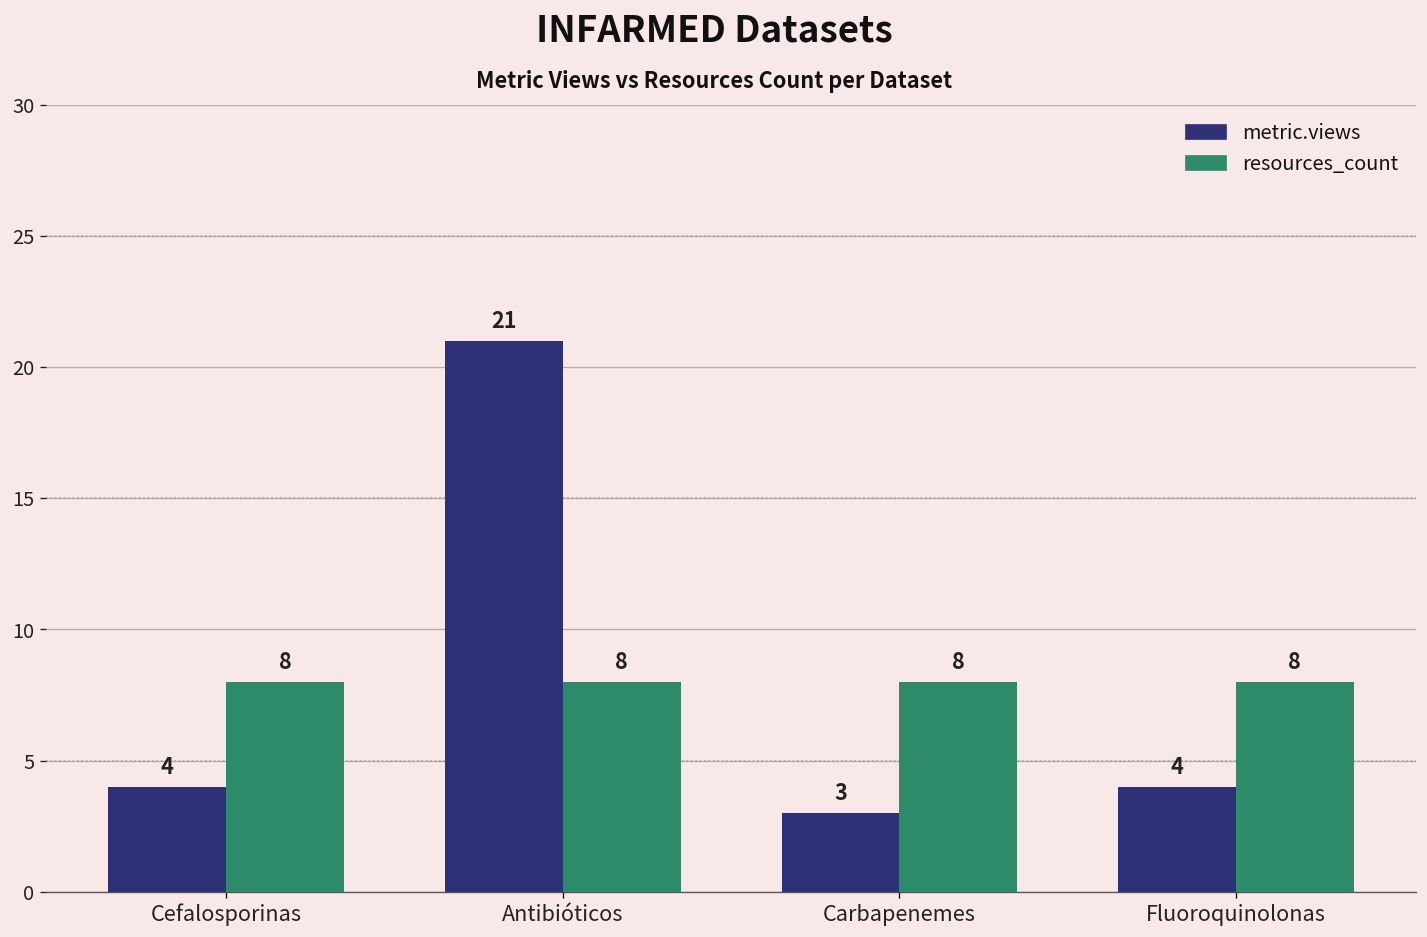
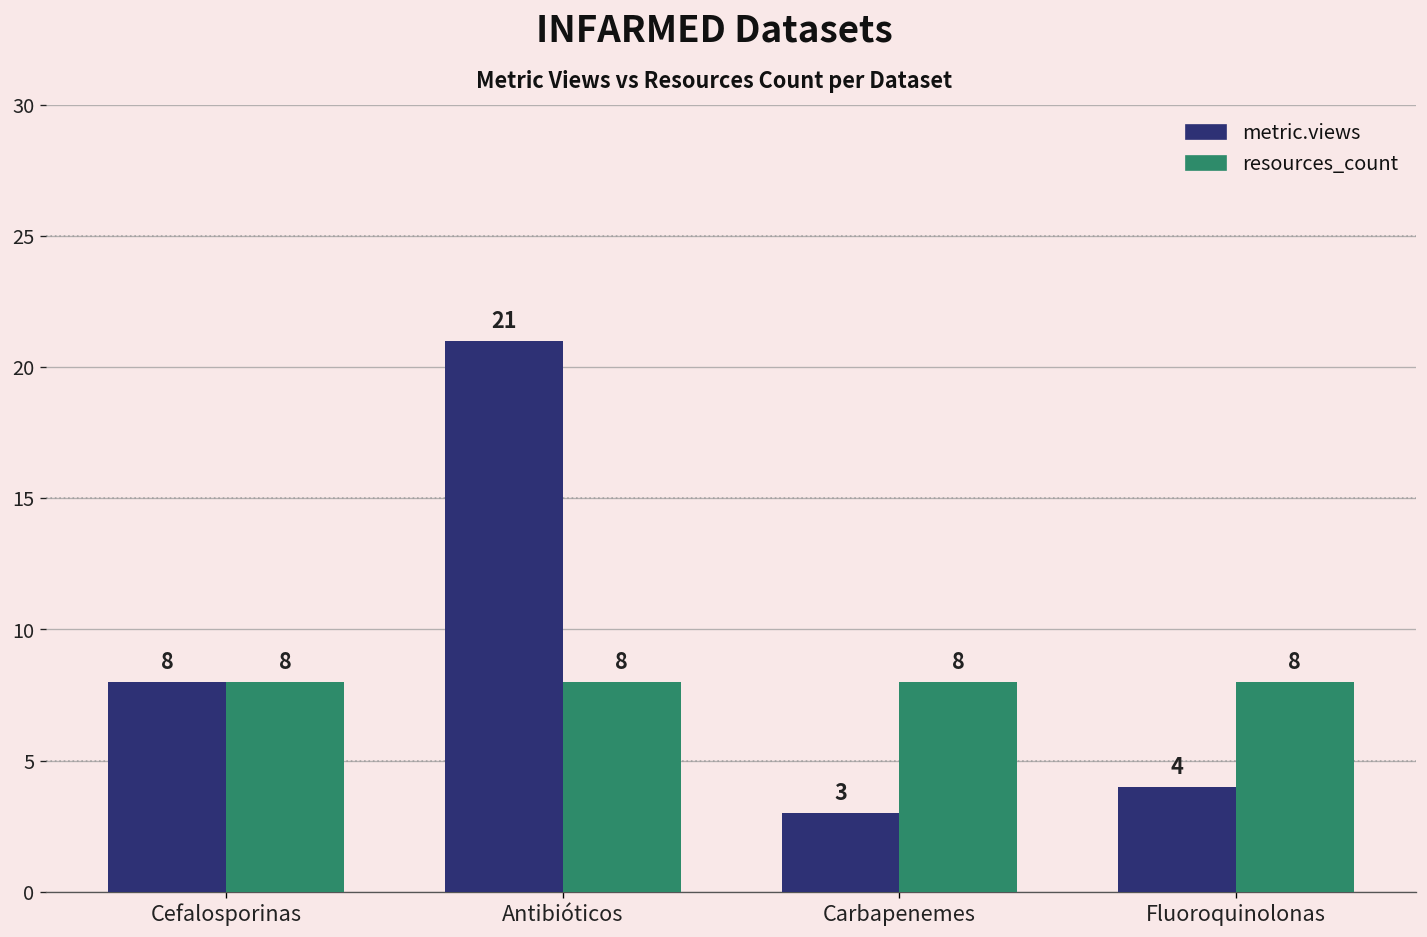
metric.views, Cefalosporinas: 4 -> 8
